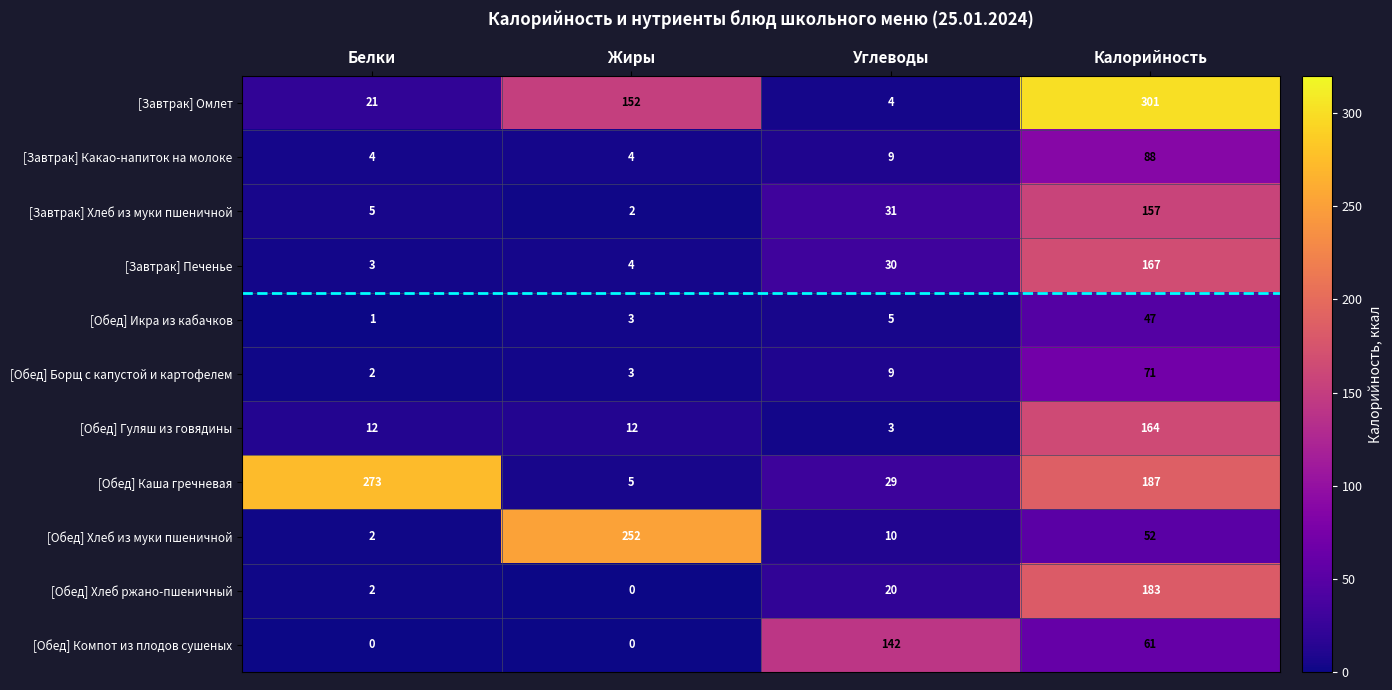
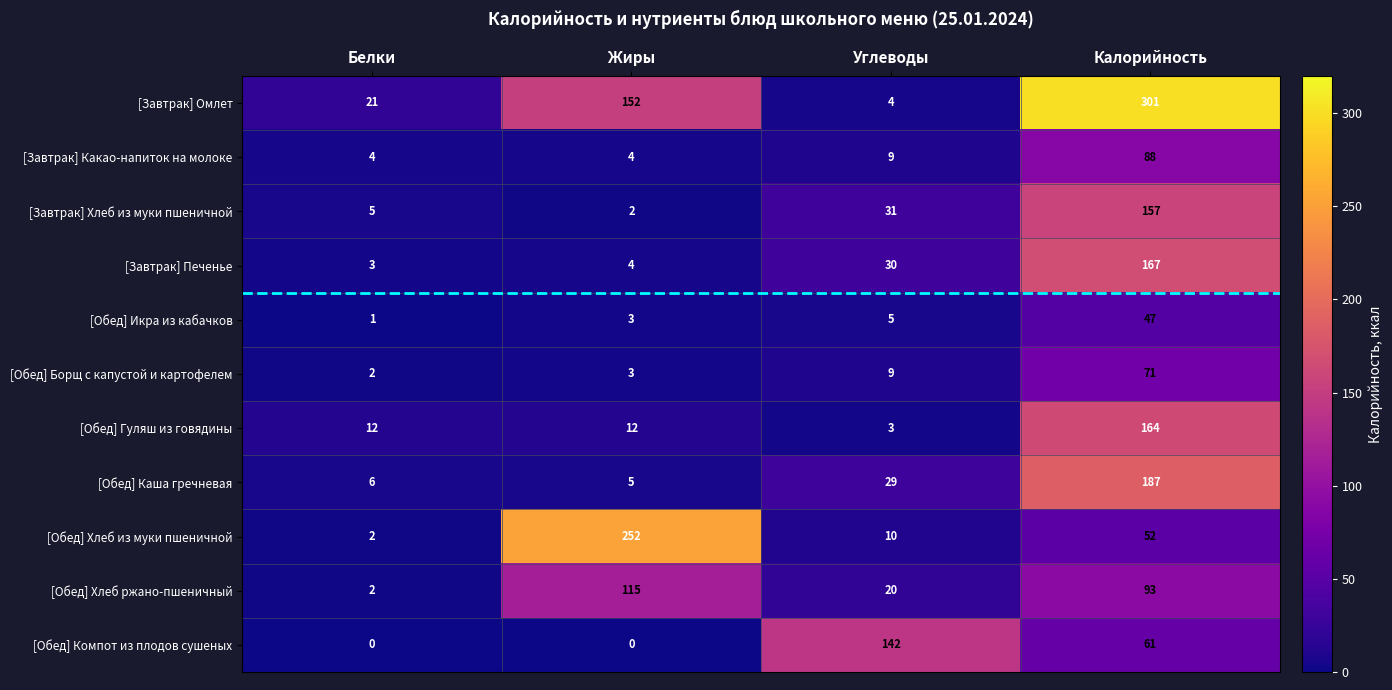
[Обед] Каша гречневая, Белки: 273 -> 6
[Обед] Хлеб ржано-пшеничный, Жиры: 0 -> 115
[Обед] Хлеб ржано-пшеничный, Калорийность: 183 -> 93
